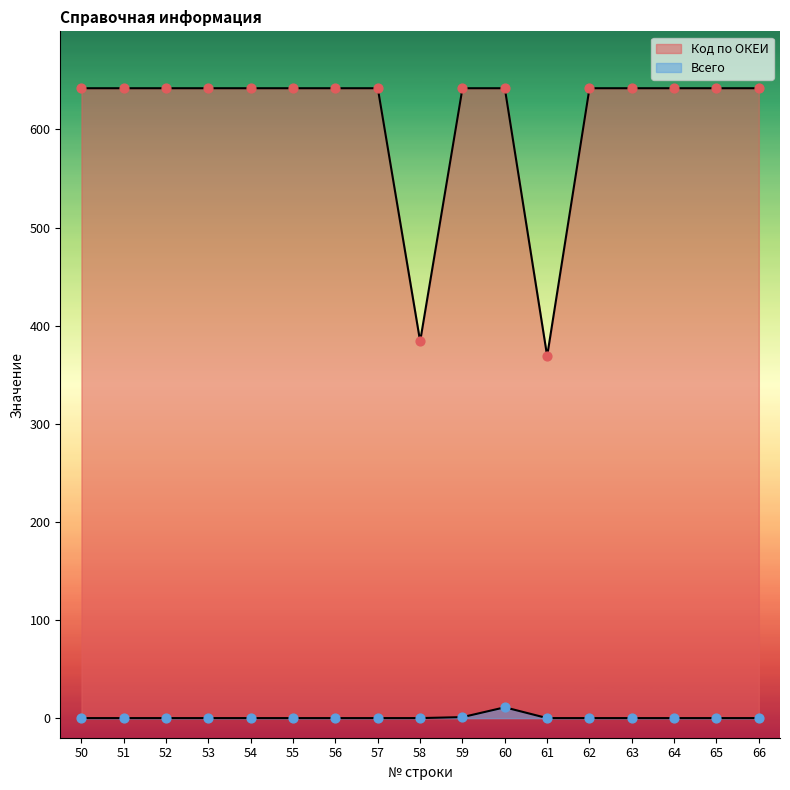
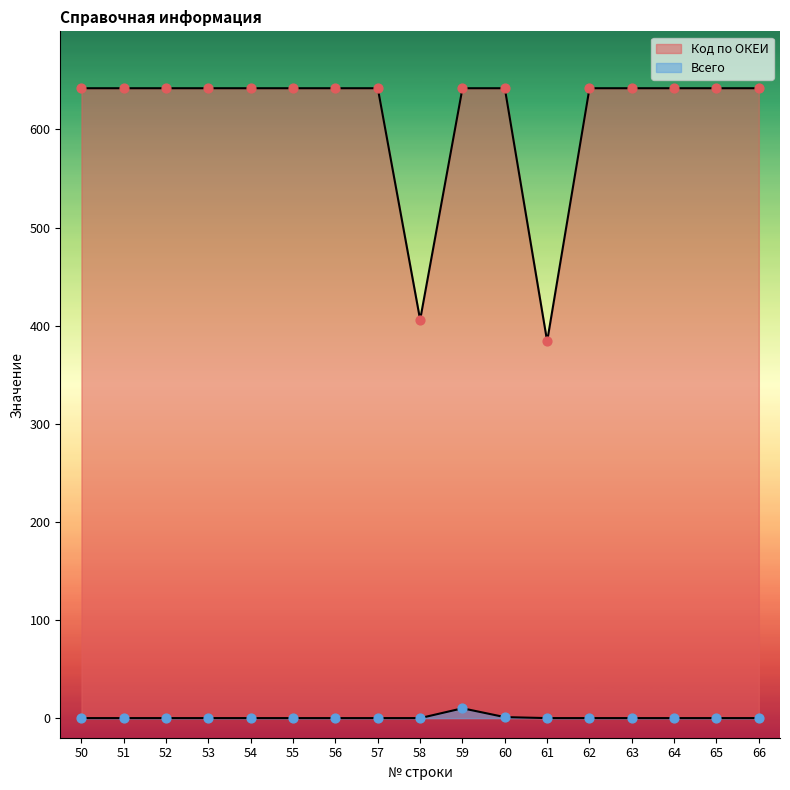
Код по ОКЕИ, 58: 380 -> 410
Всего, 59: 0 -> 10
Всего, 60: 10 -> 0
Код по ОКЕИ, 61: 370 -> 380
